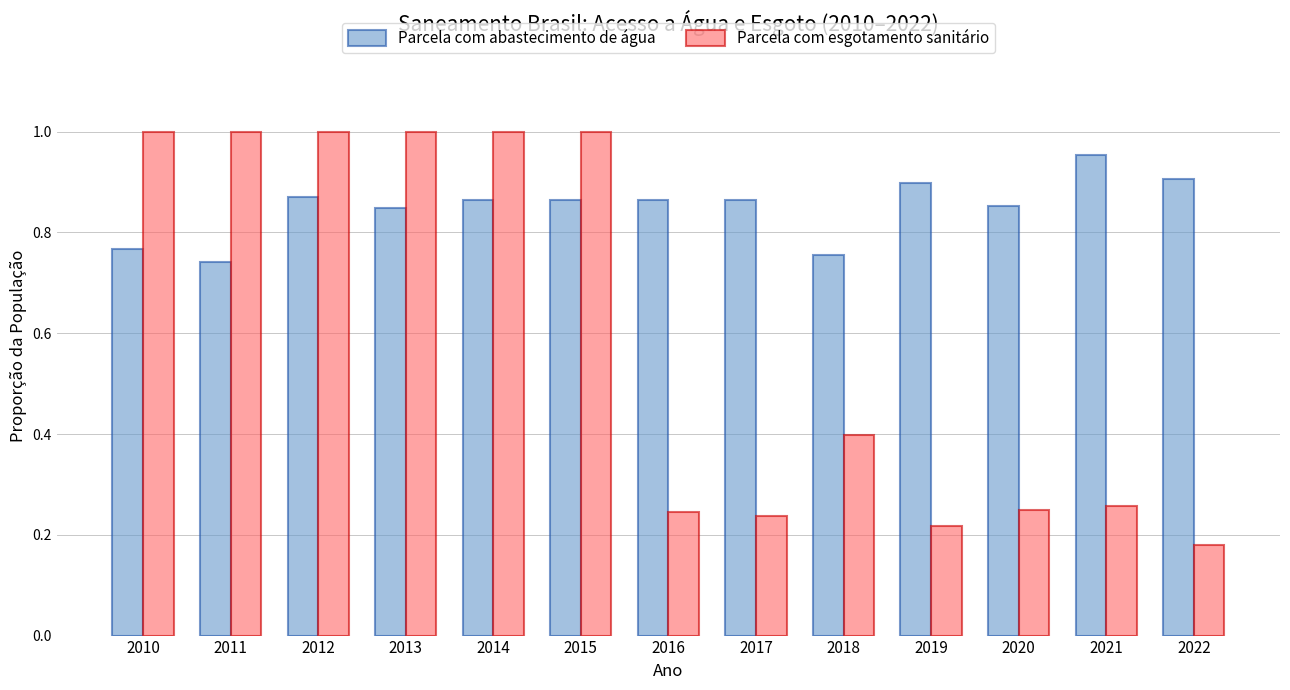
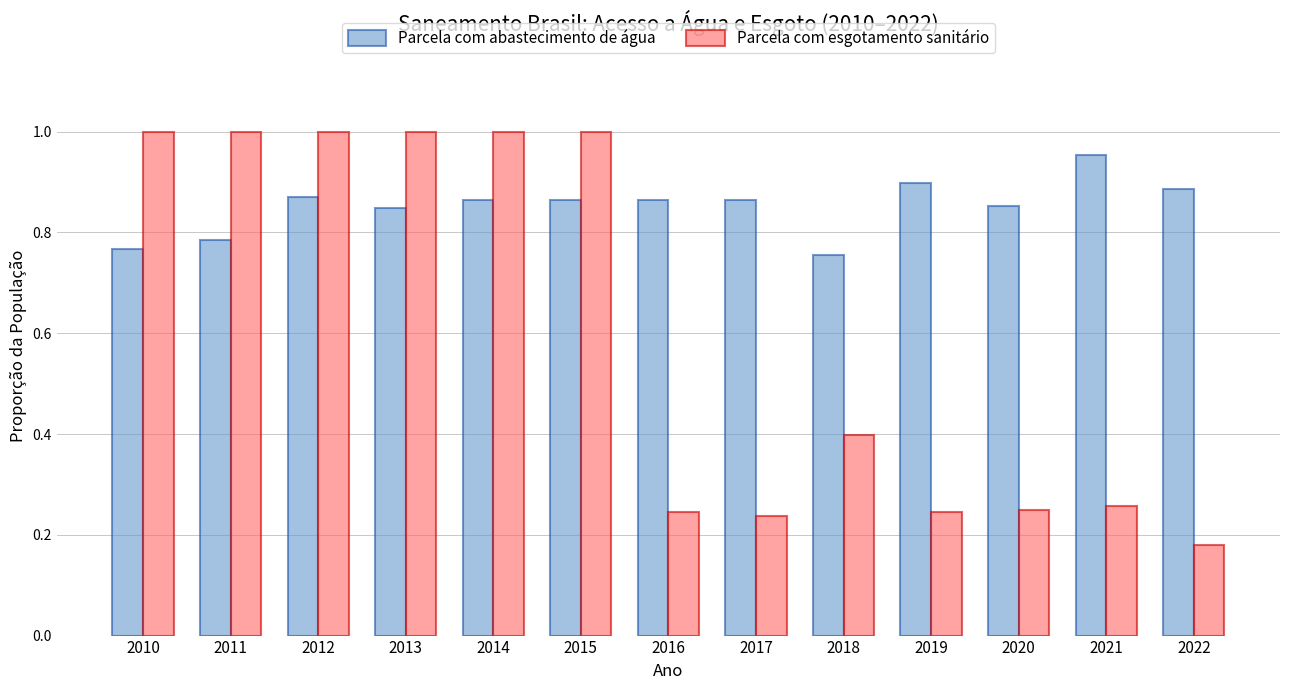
Parcela com abastecimento de água, 2011: 0.74 -> 0.79
Parcela com esgotamento sanitário, 2019: 0.22 -> 0.25
Parcela com abastecimento de água, 2022: 0.91 -> 0.89
